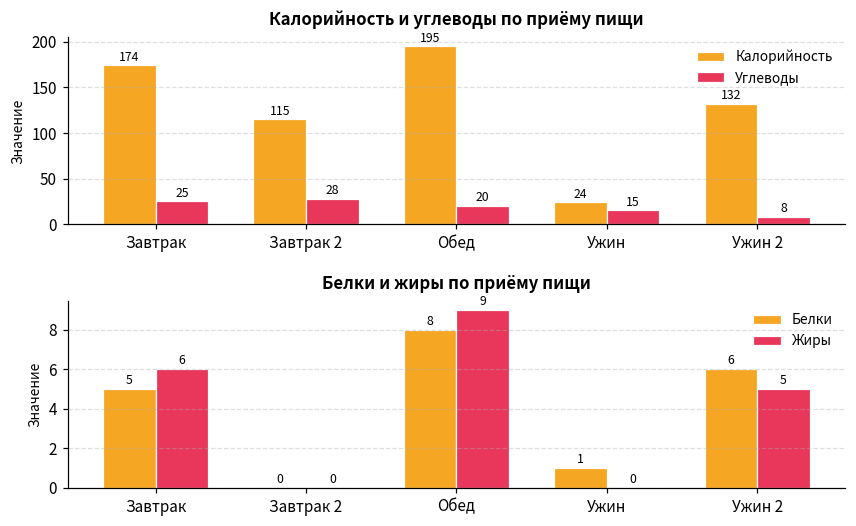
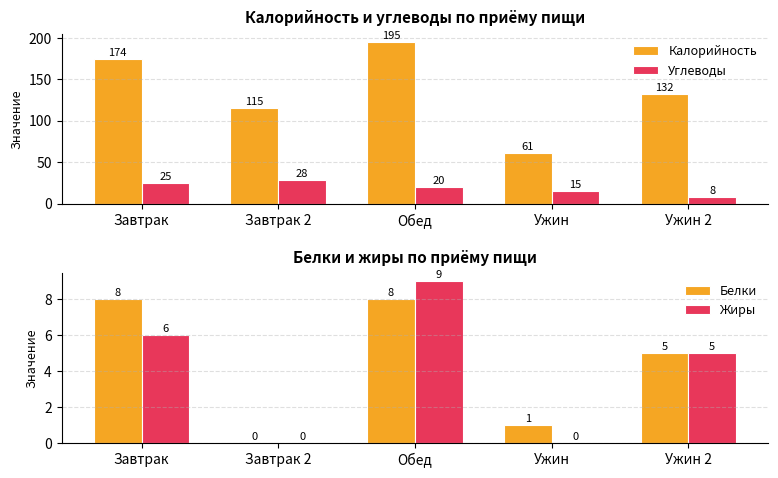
Калорийность и углеводы по приёму пищи, Калорийность, Ужин: 24 -> 61
Белки и жиры по приёму пищи, Белки, Завтрак: 5 -> 8
Белки и жиры по приёму пищи, Белки, Ужин 2: 6 -> 5
